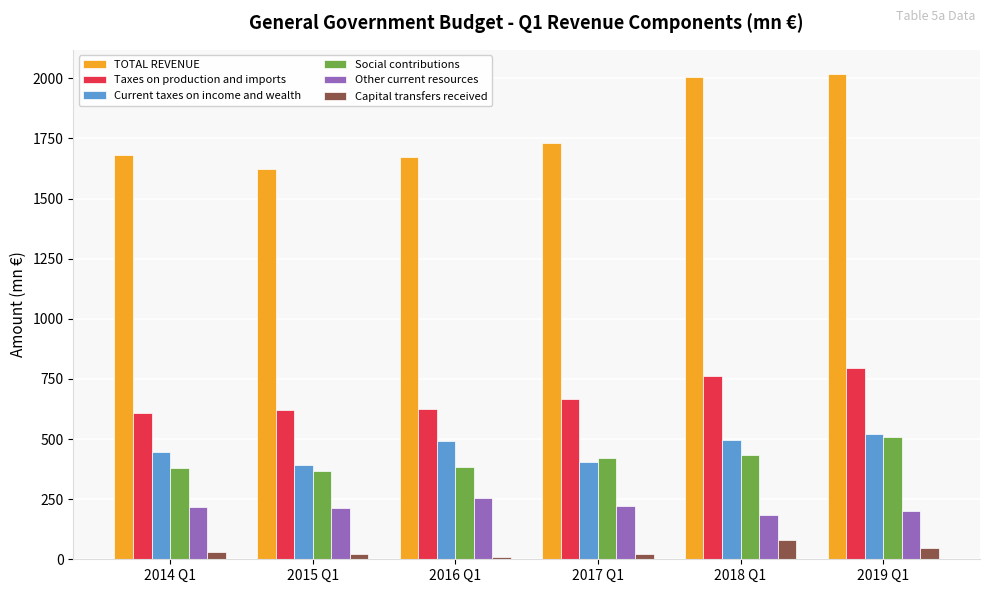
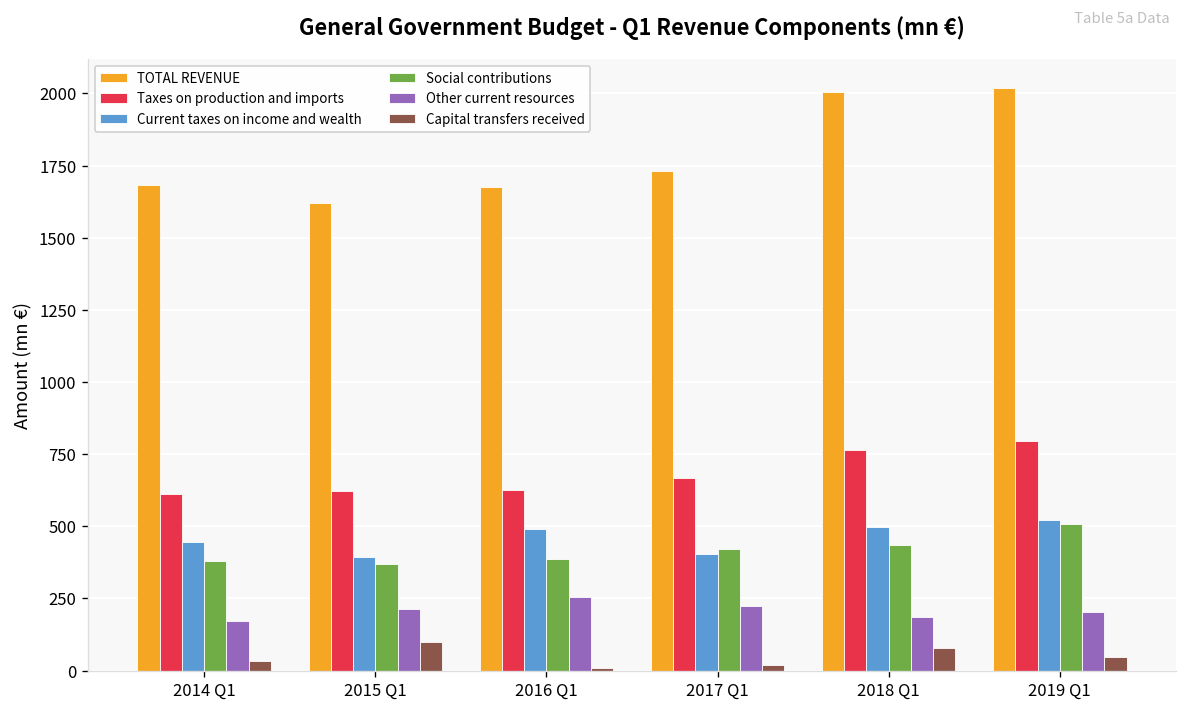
Other current resources, 2014 Q1: 220 -> 170
Capital transfers received, 2015 Q1: 20 -> 100
